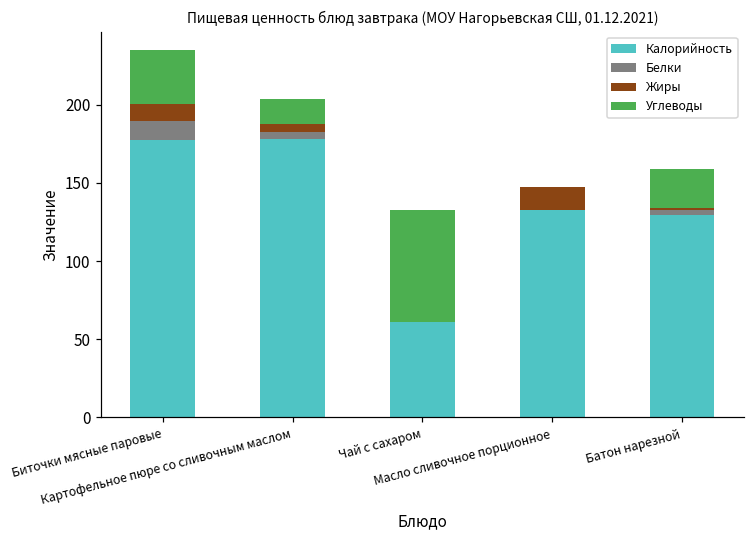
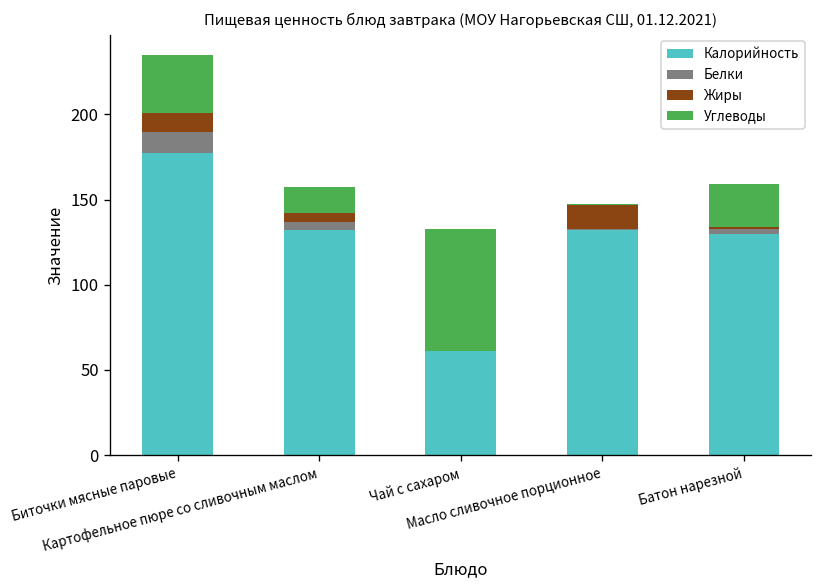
Калорийность, Картофельное пюре со сливочным маслом: 178 -> 132
